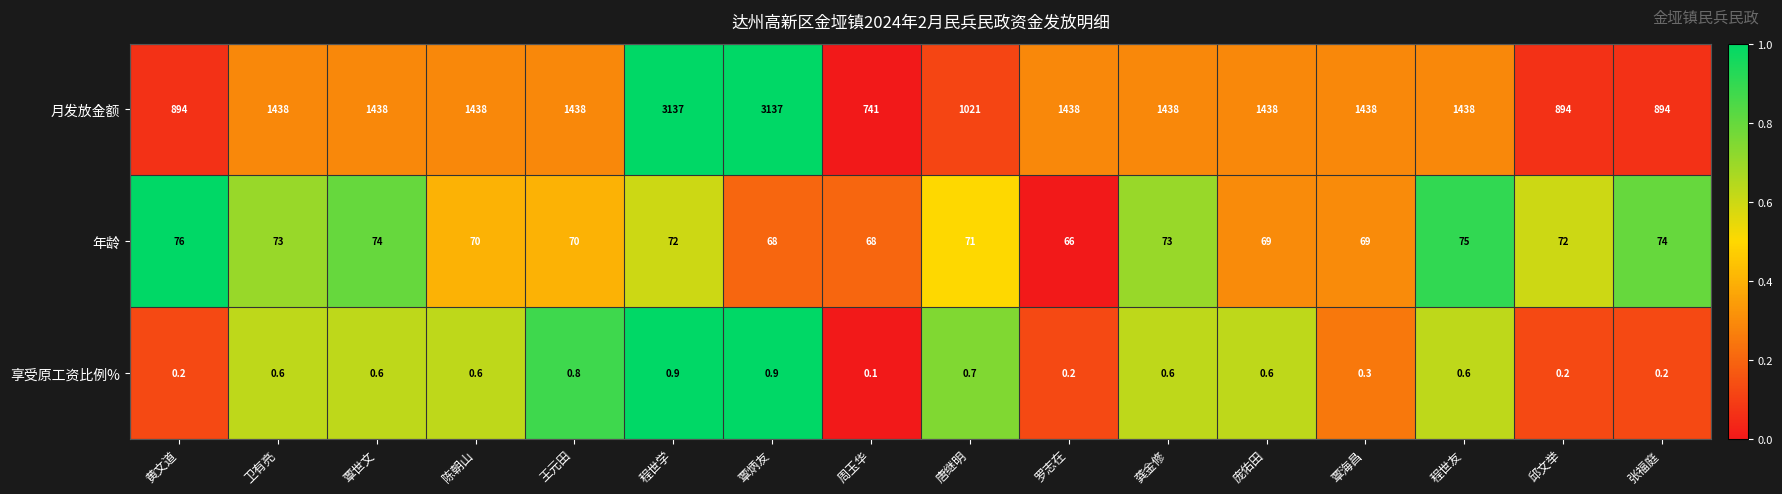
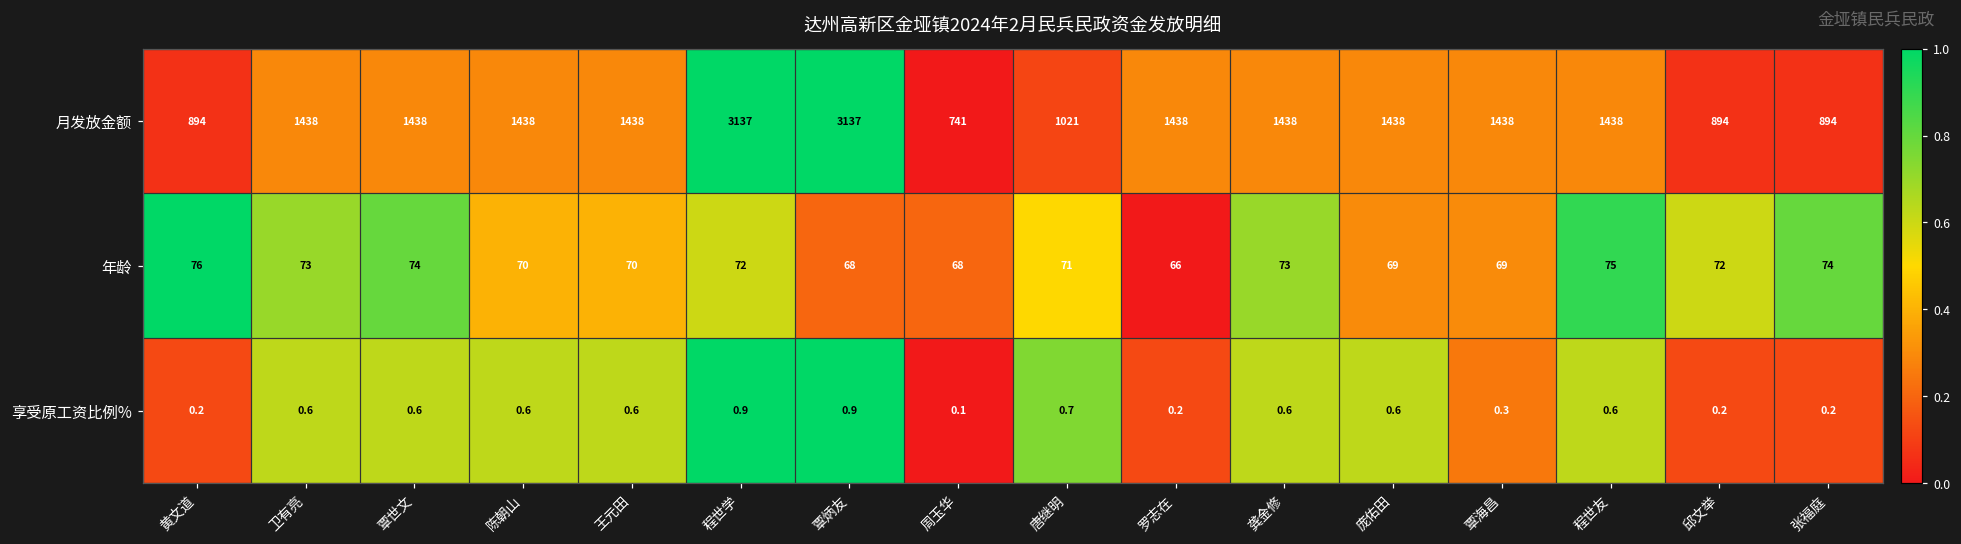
享受原工资比例%, 王元田: 0.8 -> 0.6
